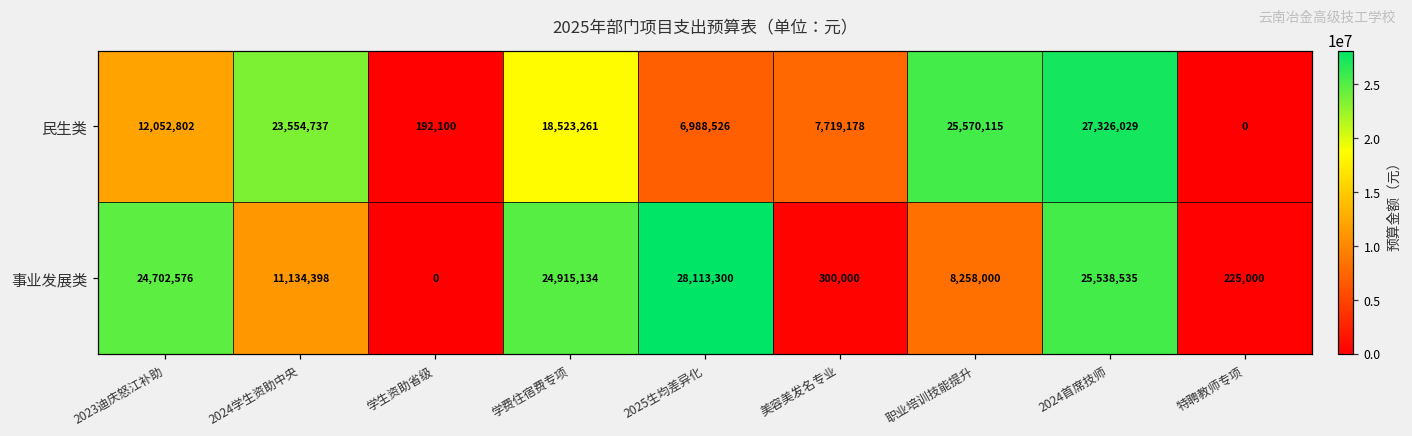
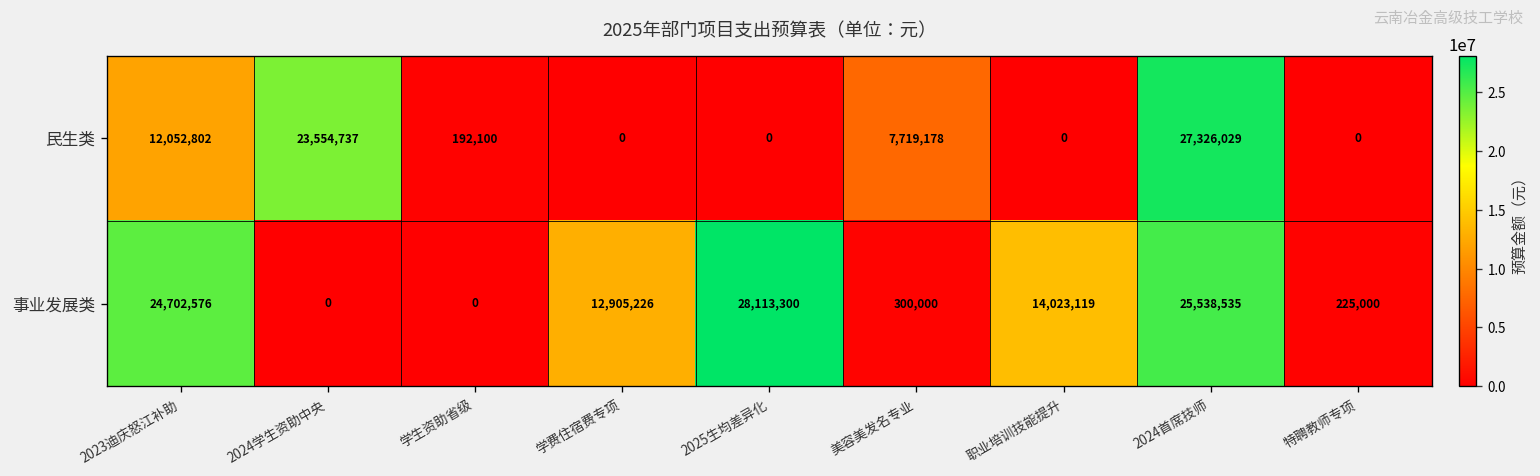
民生类, 学费住宿费专项: 18,523,261 -> 0
民生类, 2025生均差异化: 6,988,526 -> 0
民生类, 职业培训技能提升: 25,570,115 -> 0
事业发展类, 2024学生资助中央: 11,134,398 -> 0
事业发展类, 学费住宿费专项: 24,915,134 -> 12,905,226
事业发展类, 职业培训技能提升: 8,258,000 -> 14,023,119
